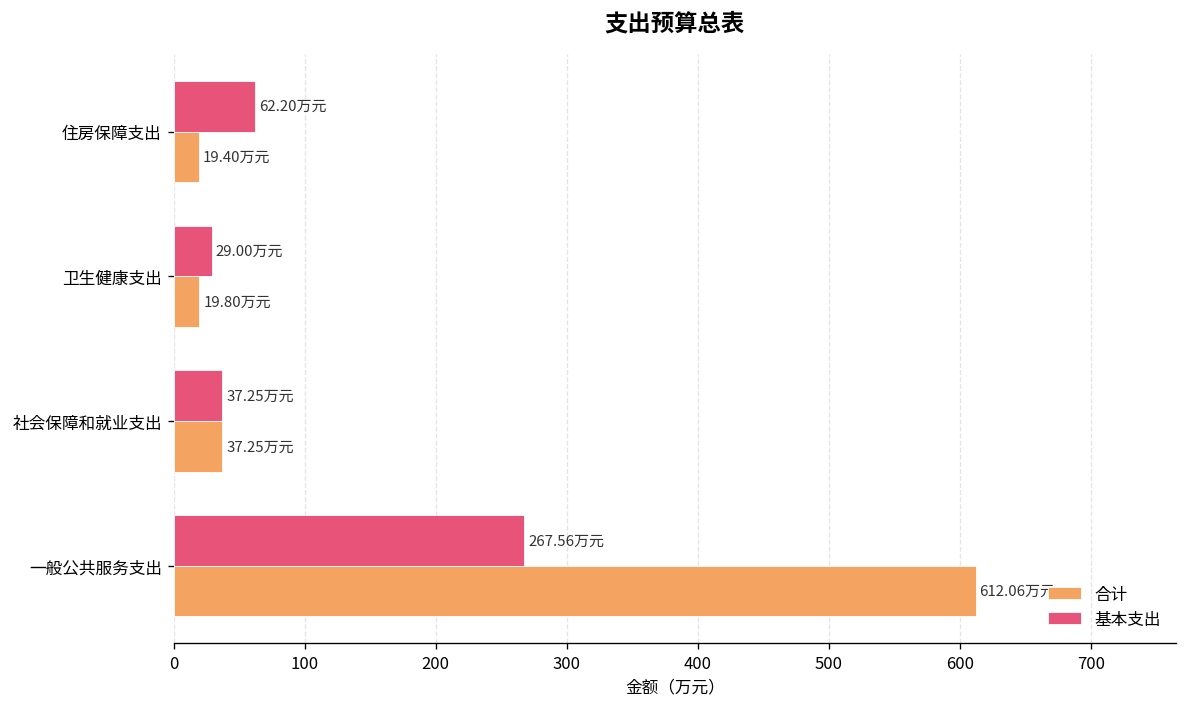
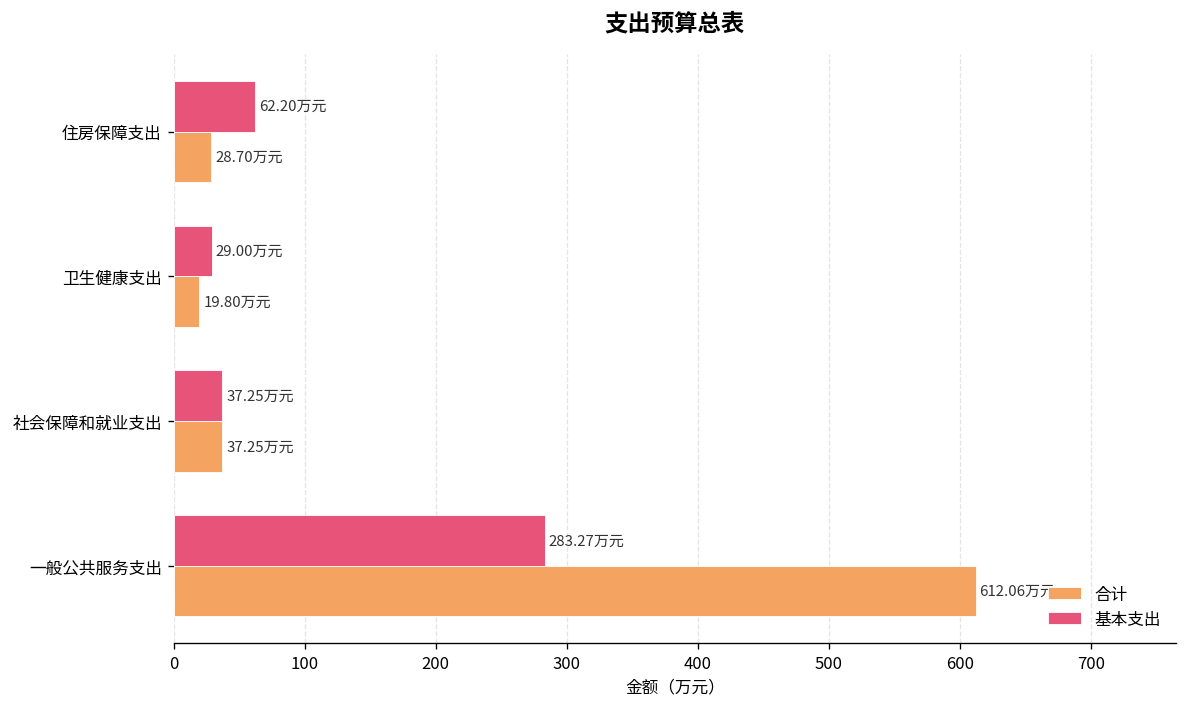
合计, 住房保障支出: 19.40 -> 28.70
基本支出, 一般公共服务支出: 267.56 -> 283.27
